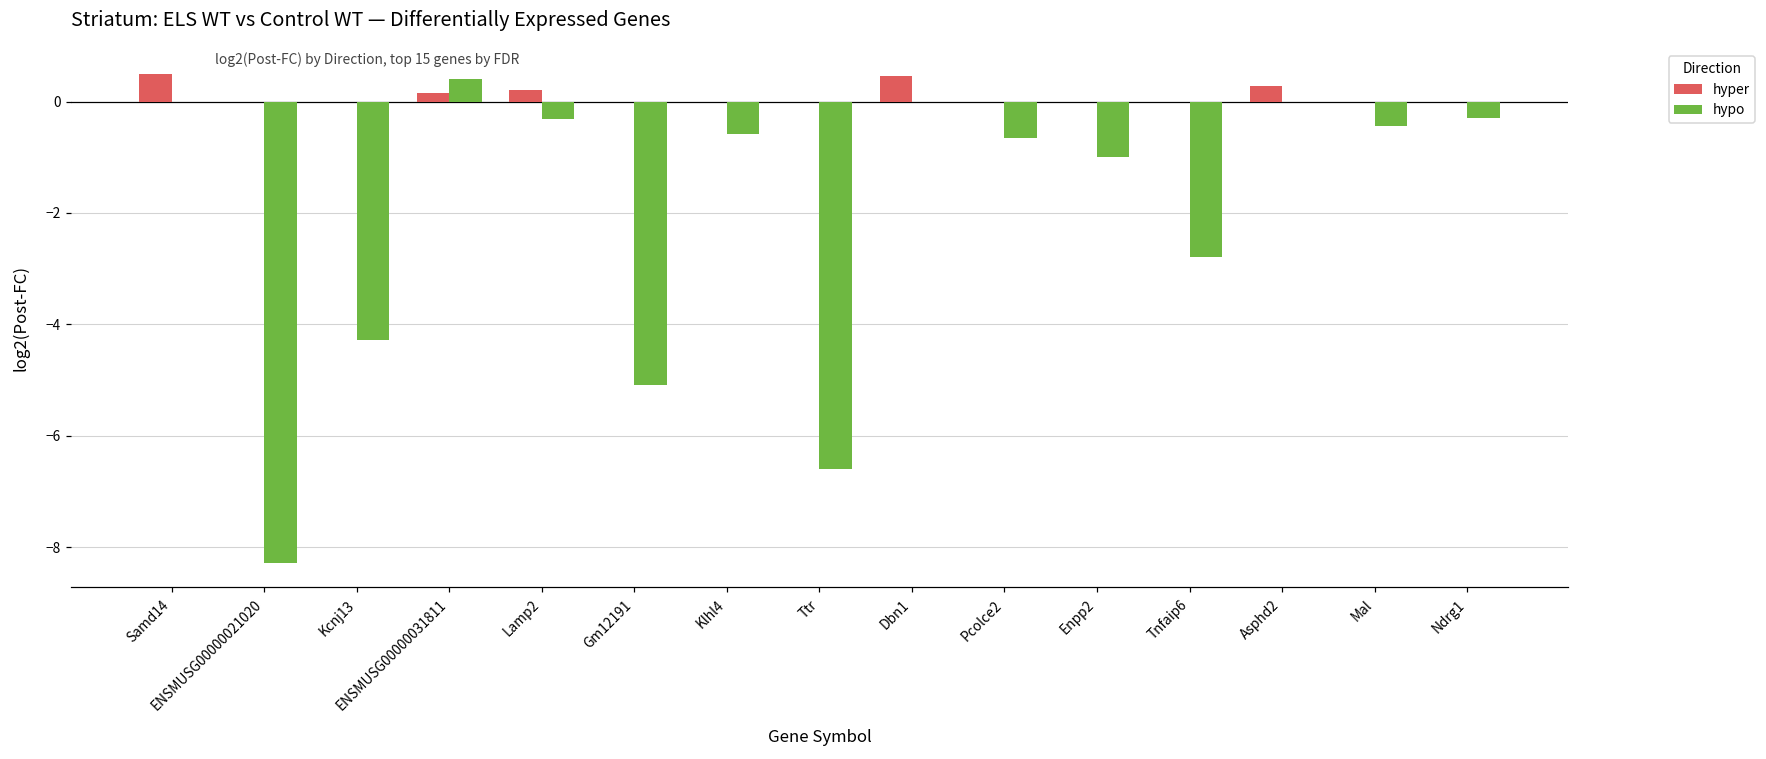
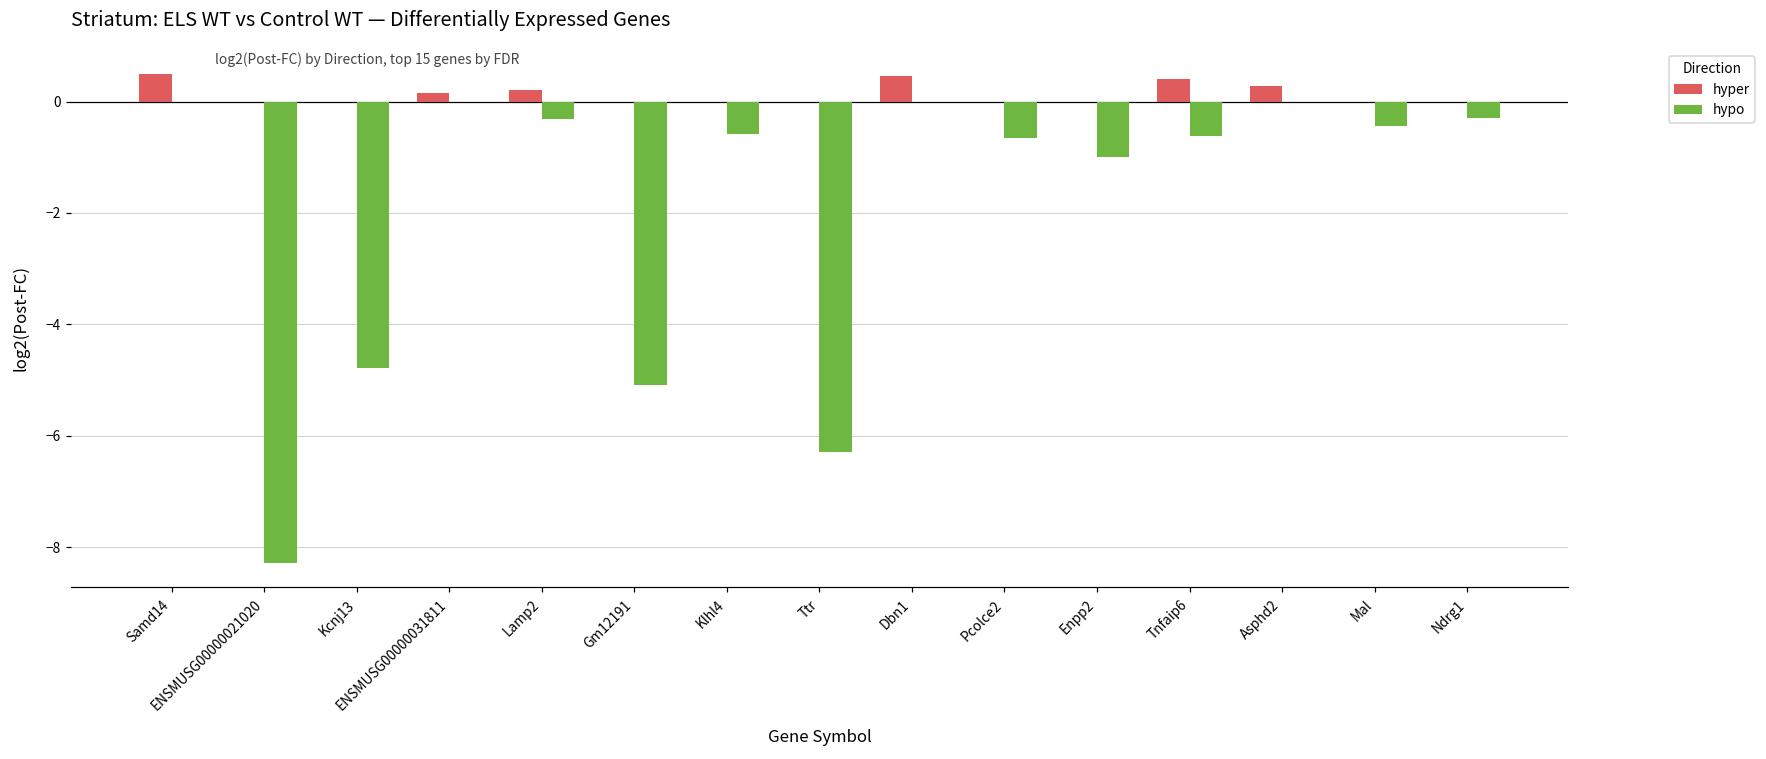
hypo, Kcnj13: -4.3 -> -4.8
hypo, ENSMUSG00000031811: 0.4 -> 0.0
hypo, Ttr: -6.6 -> -6.3
hyper, Tnfaip6: 0.0 -> 0.4
hypo, Tnfaip6: -2.8 -> -0.6
